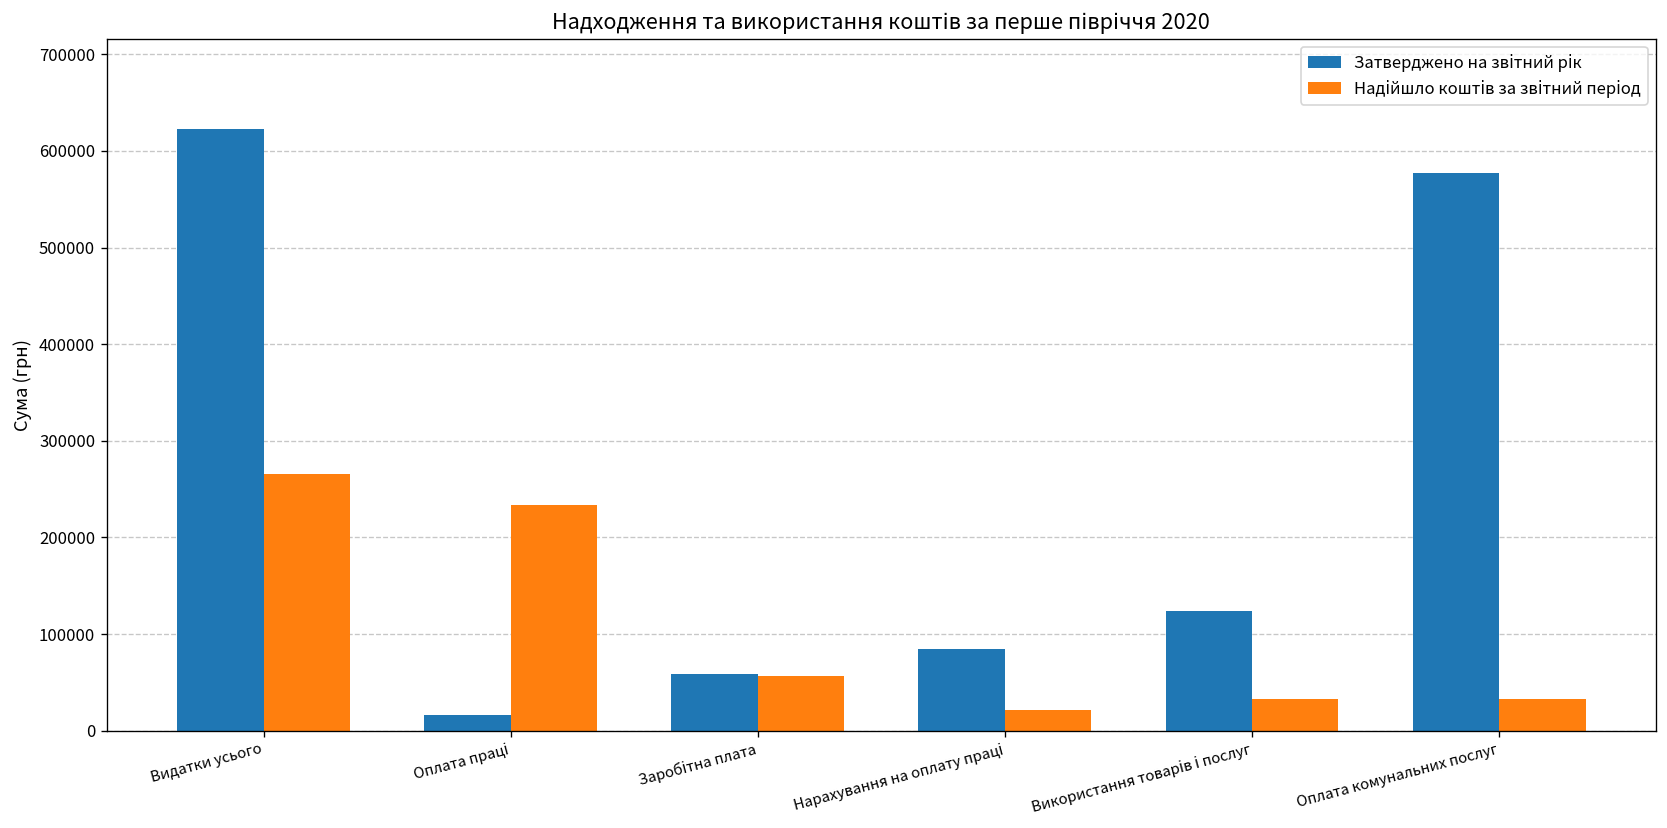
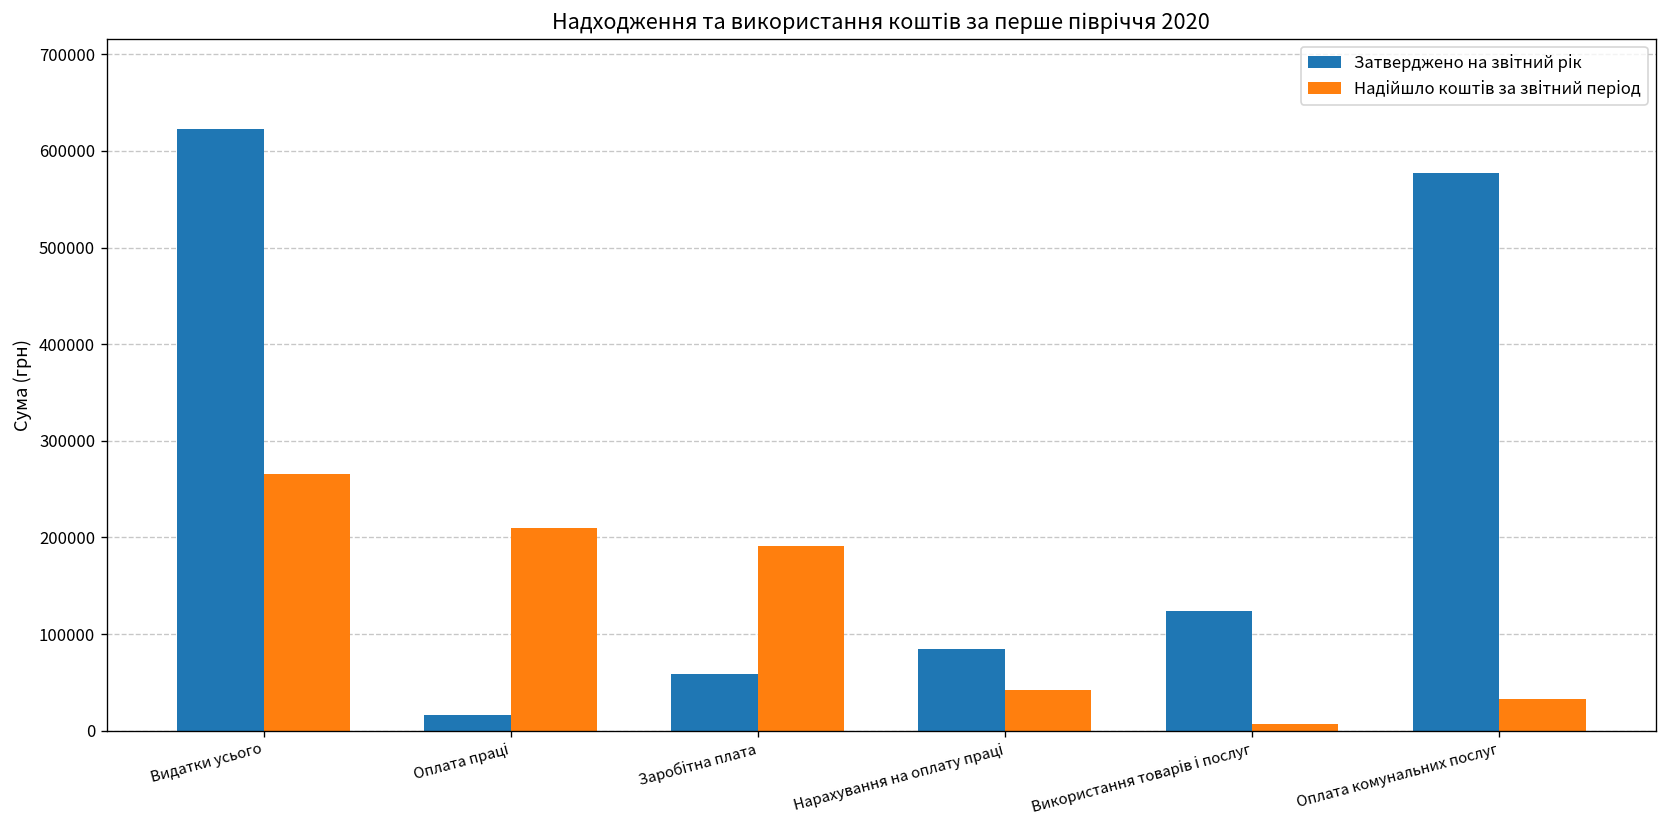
Надійшло коштів за звітний період, Оплата праці: 230000 -> 210000
Надійшло коштів за звітний період, Заробітна плата: 60000 -> 190000
Надійшло коштів за звітний період, Нарахування на оплату праці: 20000 -> 40000
Надійшло коштів за звітний період, Використання товарів і послуг: 30000 -> 10000
